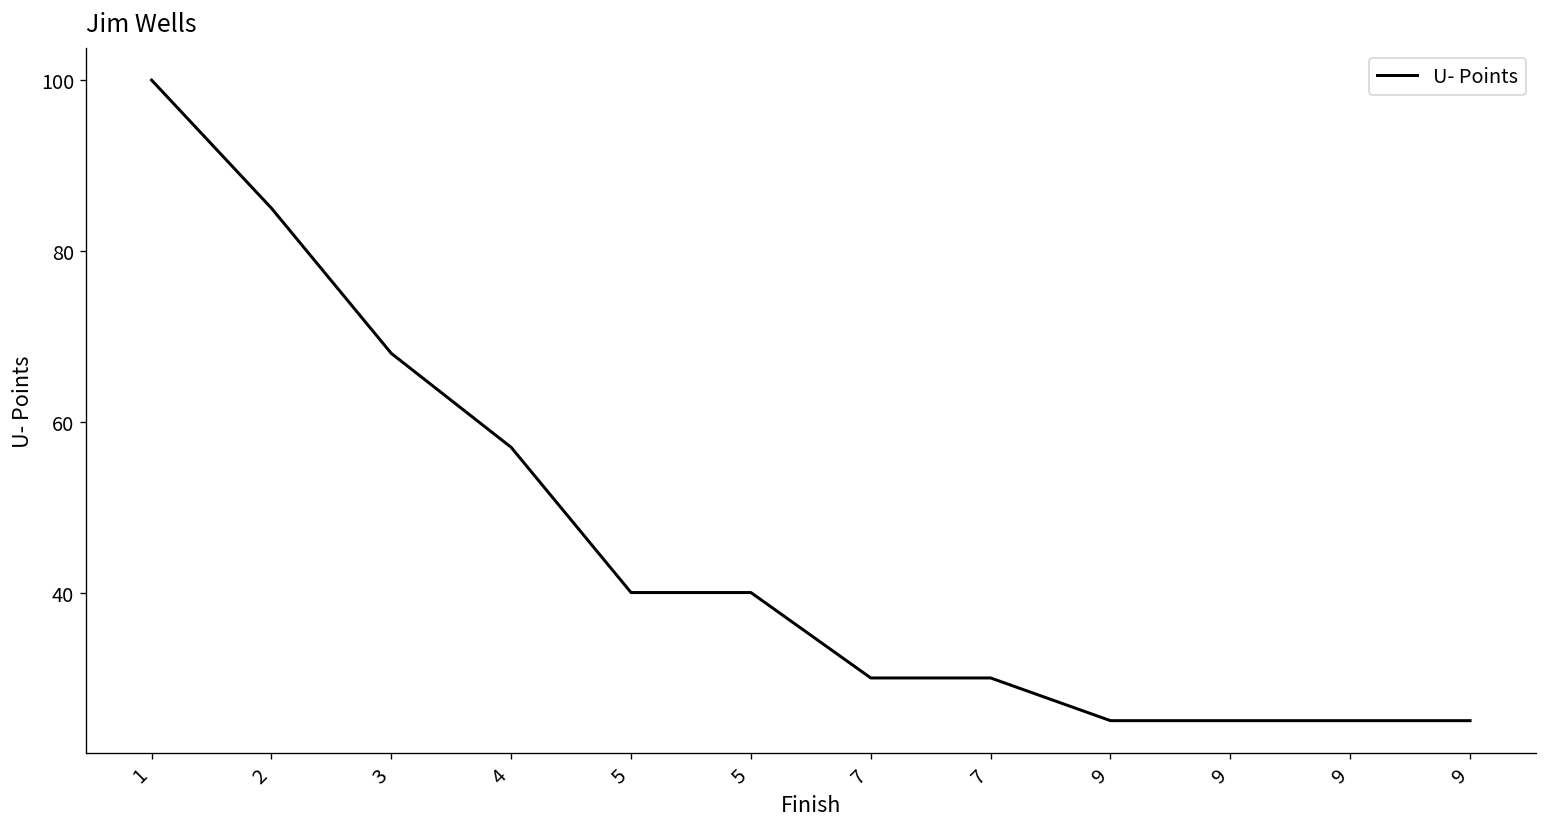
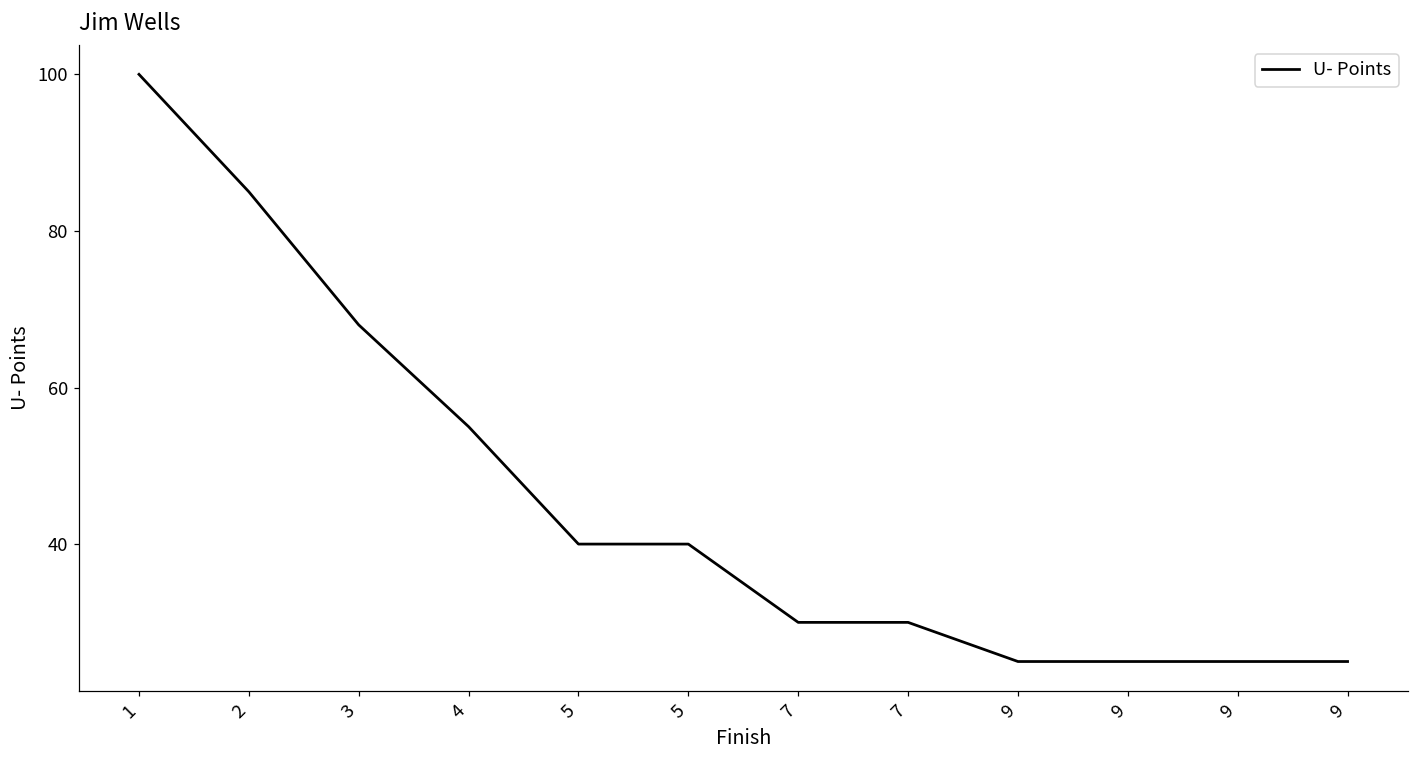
4: 57 -> 55
